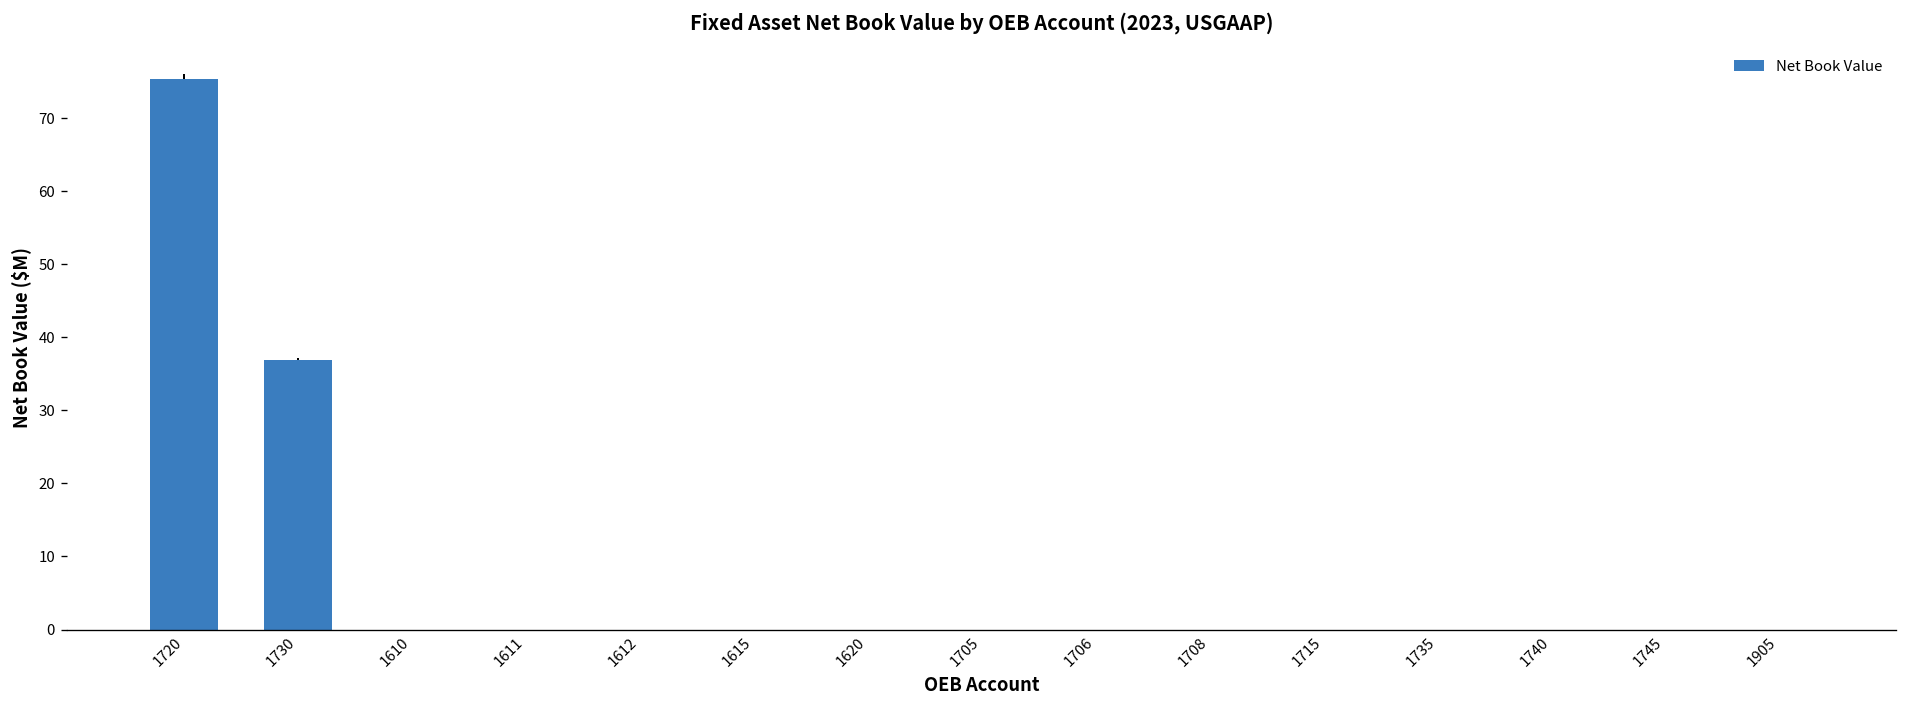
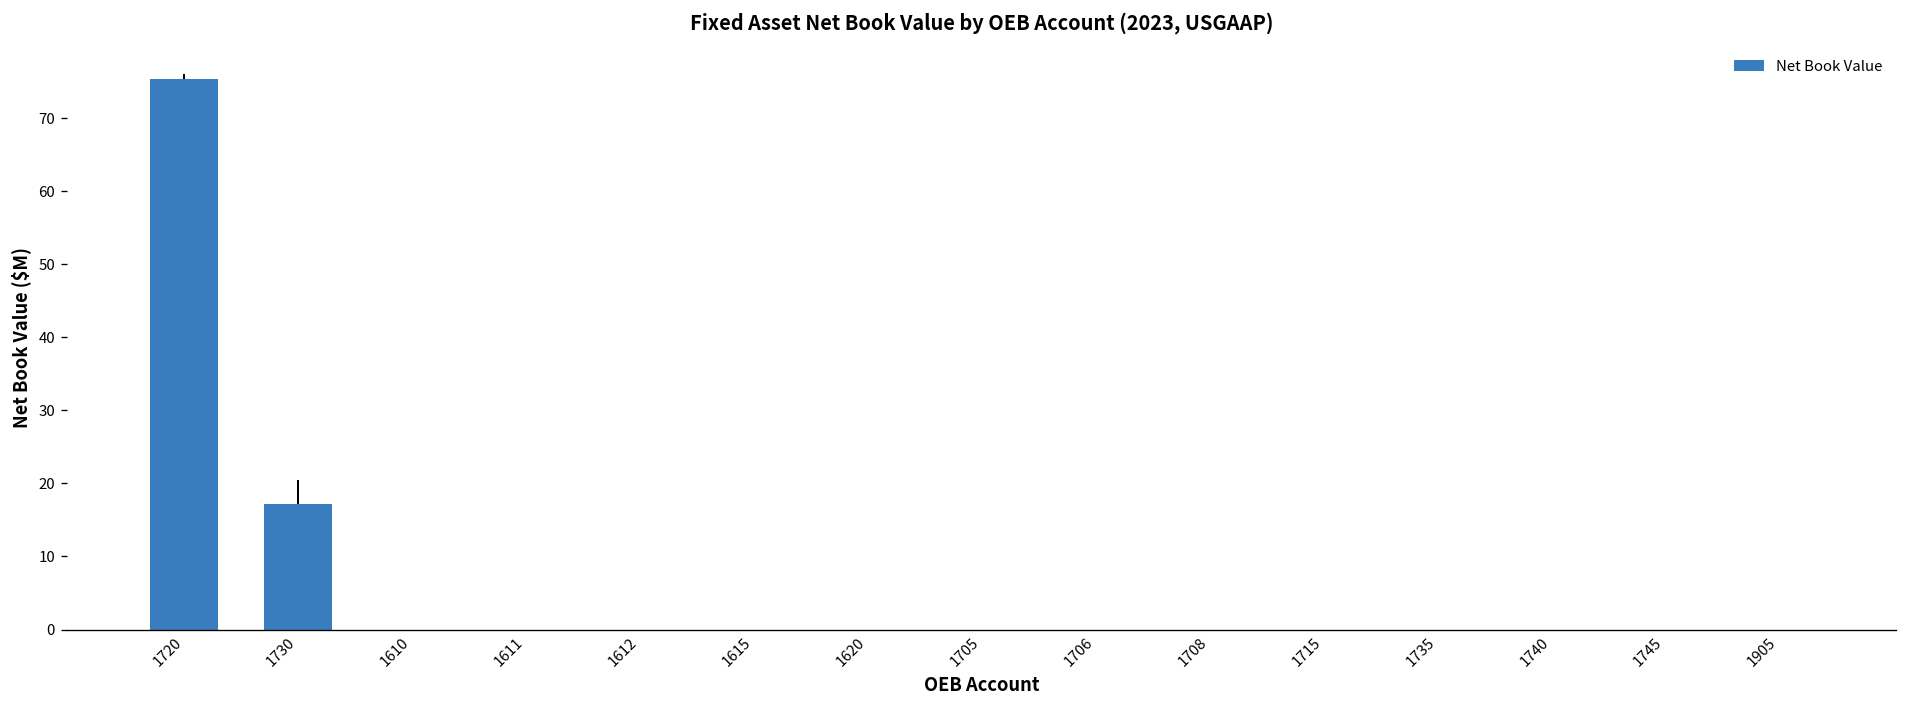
1730: 37 -> 17
